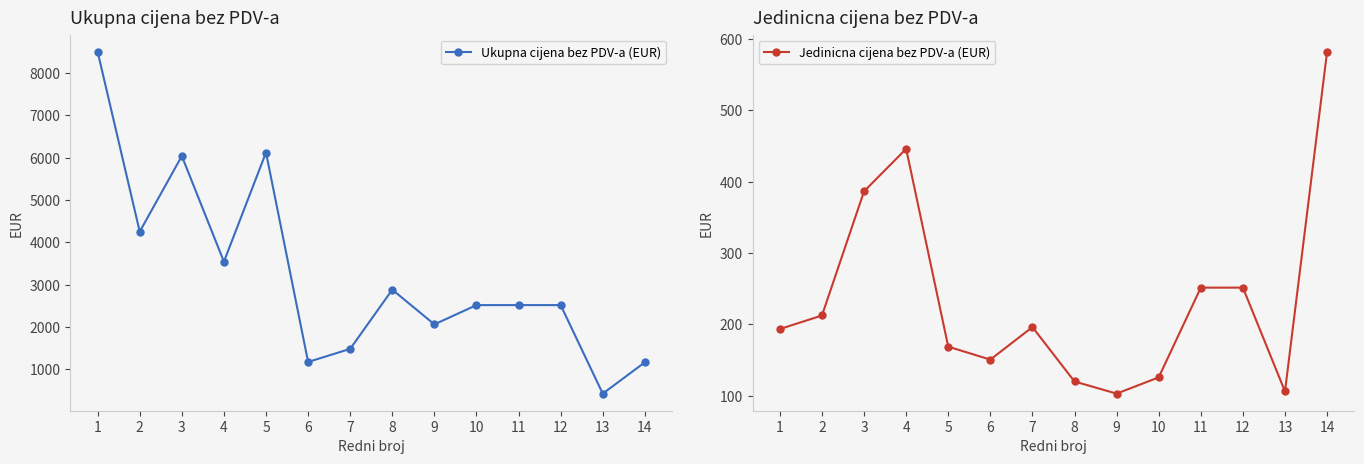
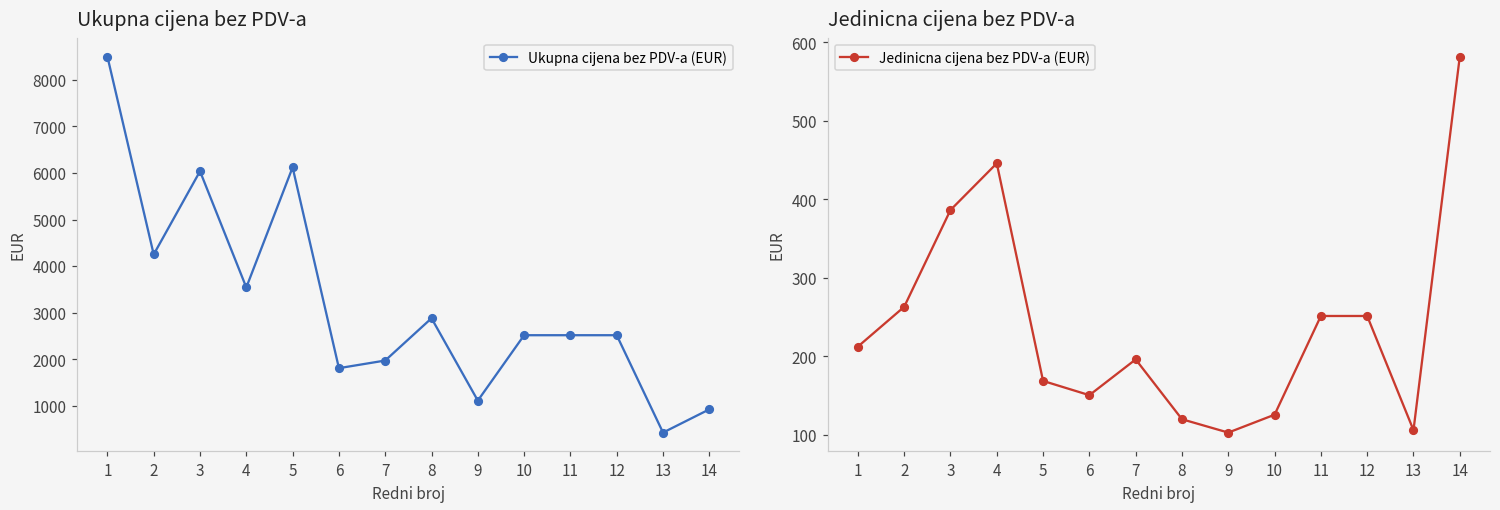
Ukupna cijena bez PDV-a, 6: 1200 -> 1800
Ukupna cijena bez PDV-a, 7: 1500 -> 2000
Ukupna cijena bez PDV-a, 9: 2100 -> 1100
Ukupna cijena bez PDV-a, 14: 1200 -> 900
Jedinicna cijena bez PDV-a, 1: 190 -> 210
Jedinicna cijena bez PDV-a, 2: 210 -> 260
